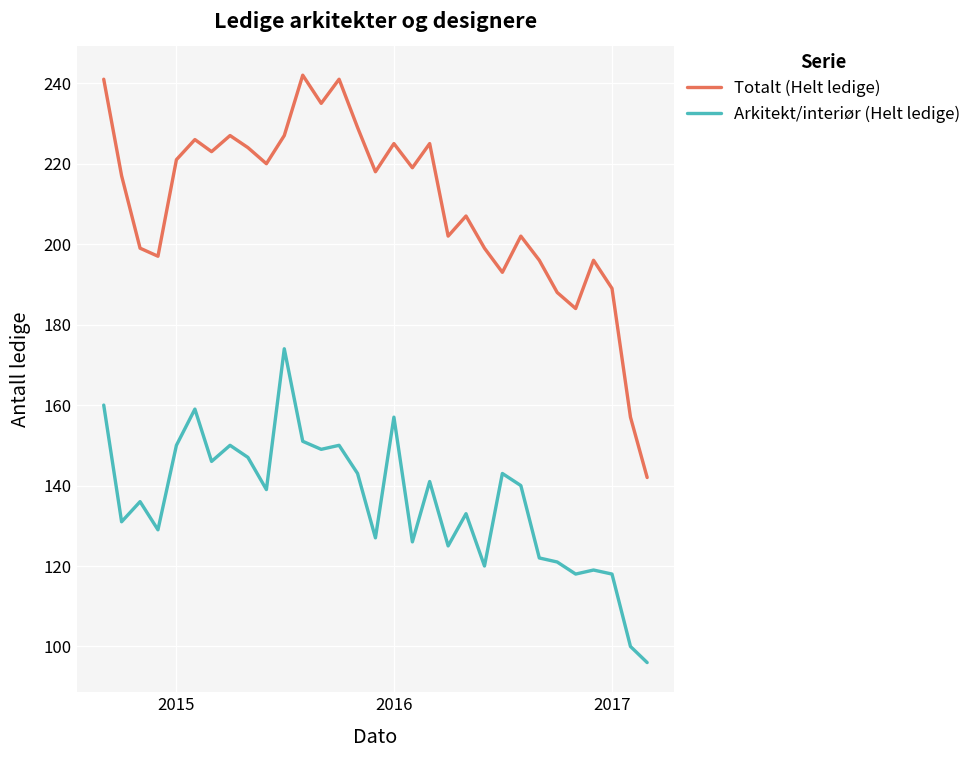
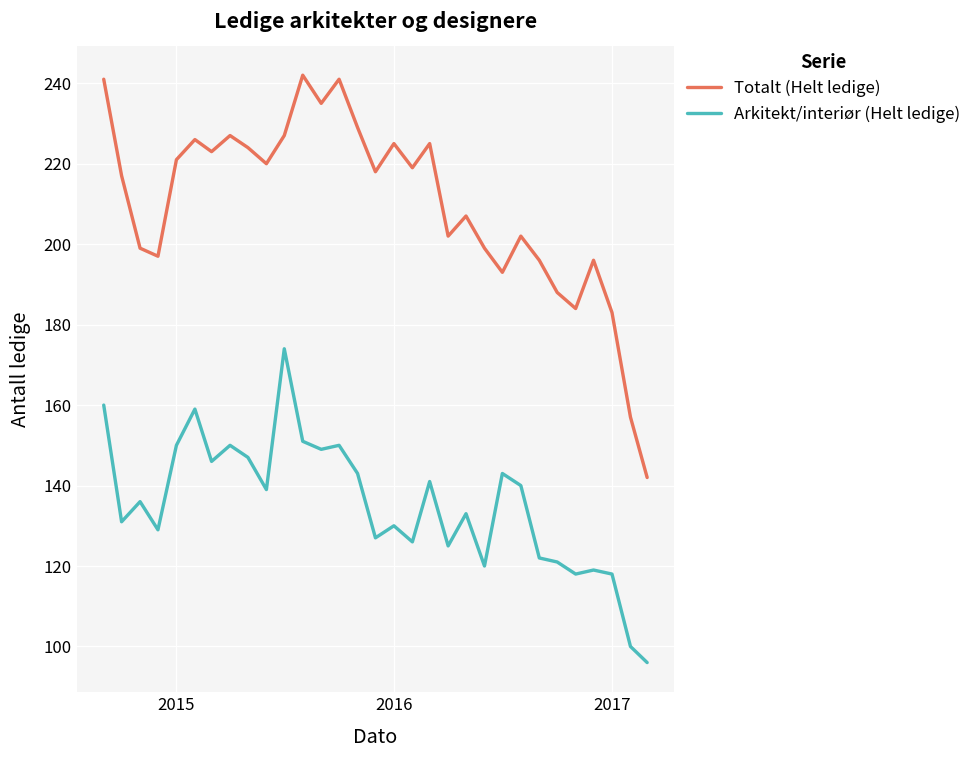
Arkitekt/interiør (Helt ledige), 2016: 157 -> 130
Totalt (Helt ledige), 2017: 189 -> 183
